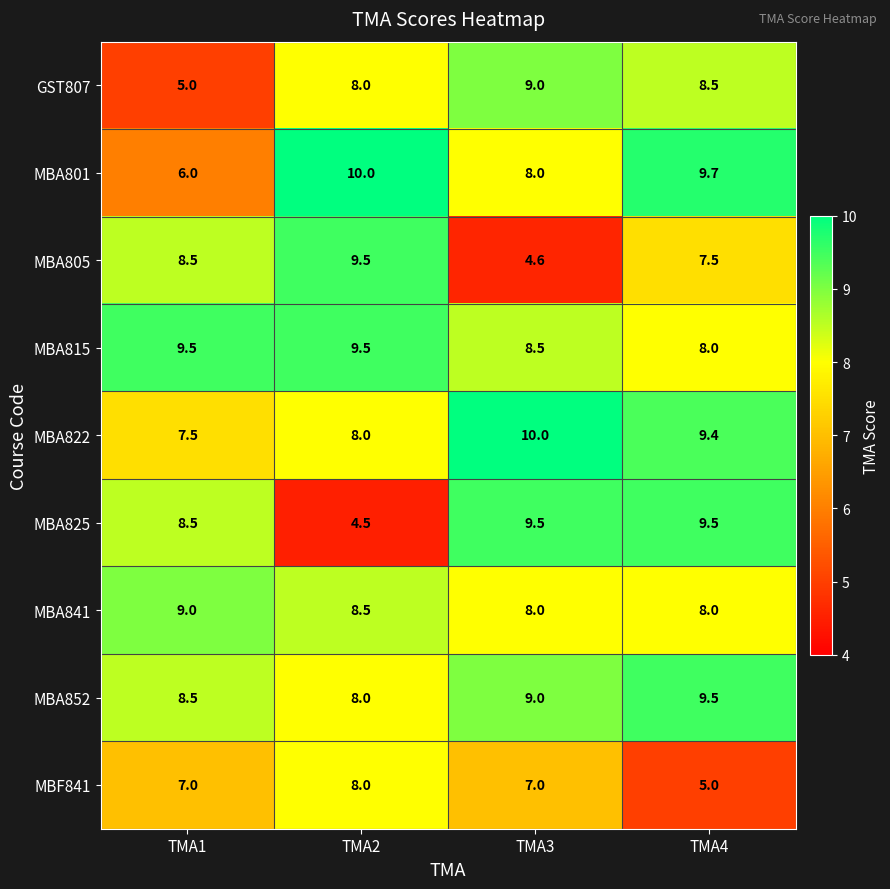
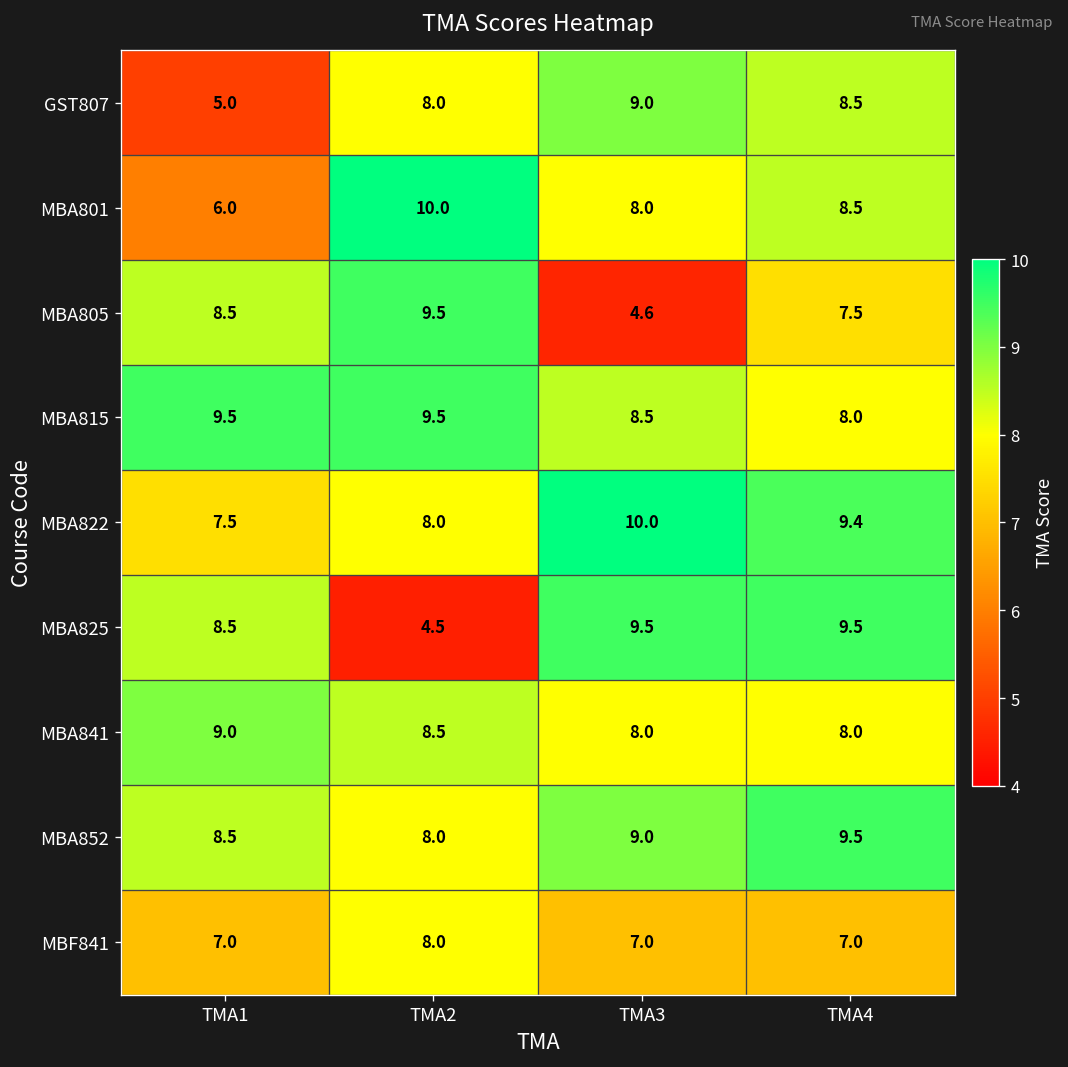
MBA801, TMA4: 9.7 -> 8.5
MBF841, TMA4: 5.0 -> 7.0
